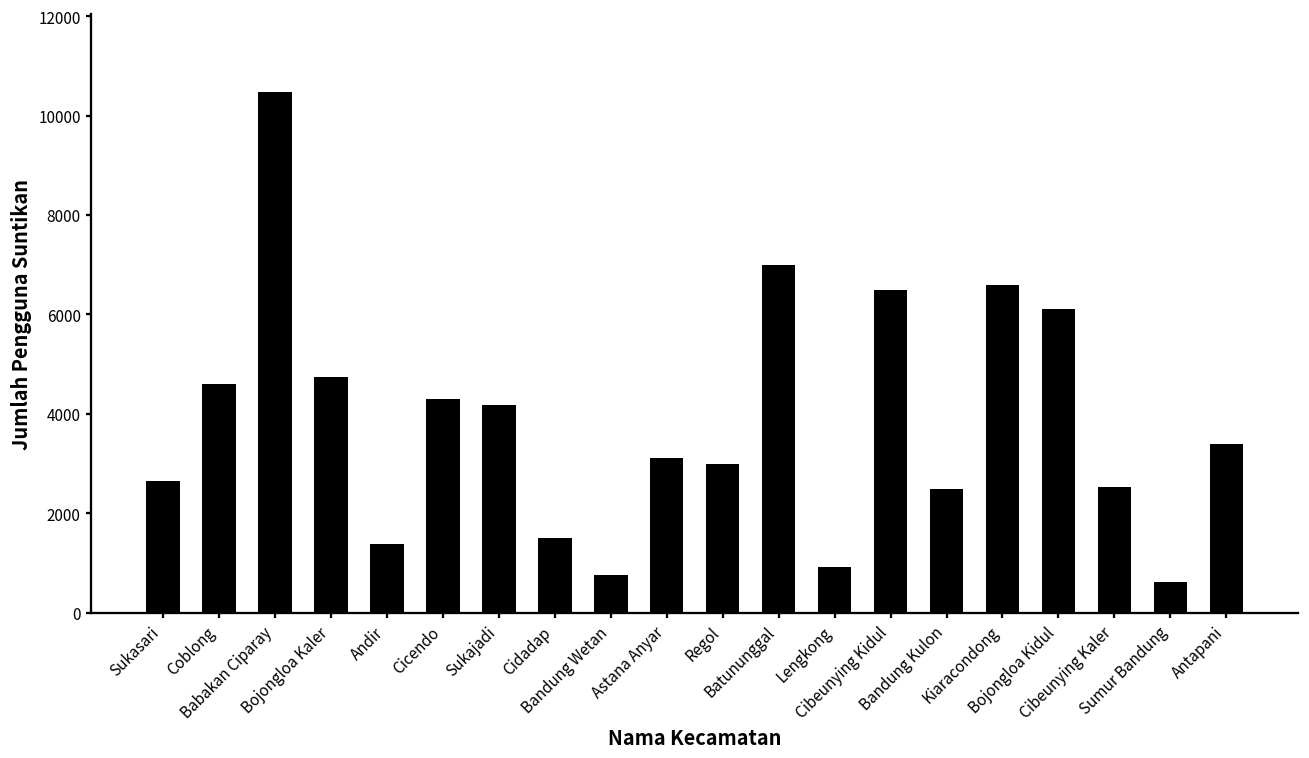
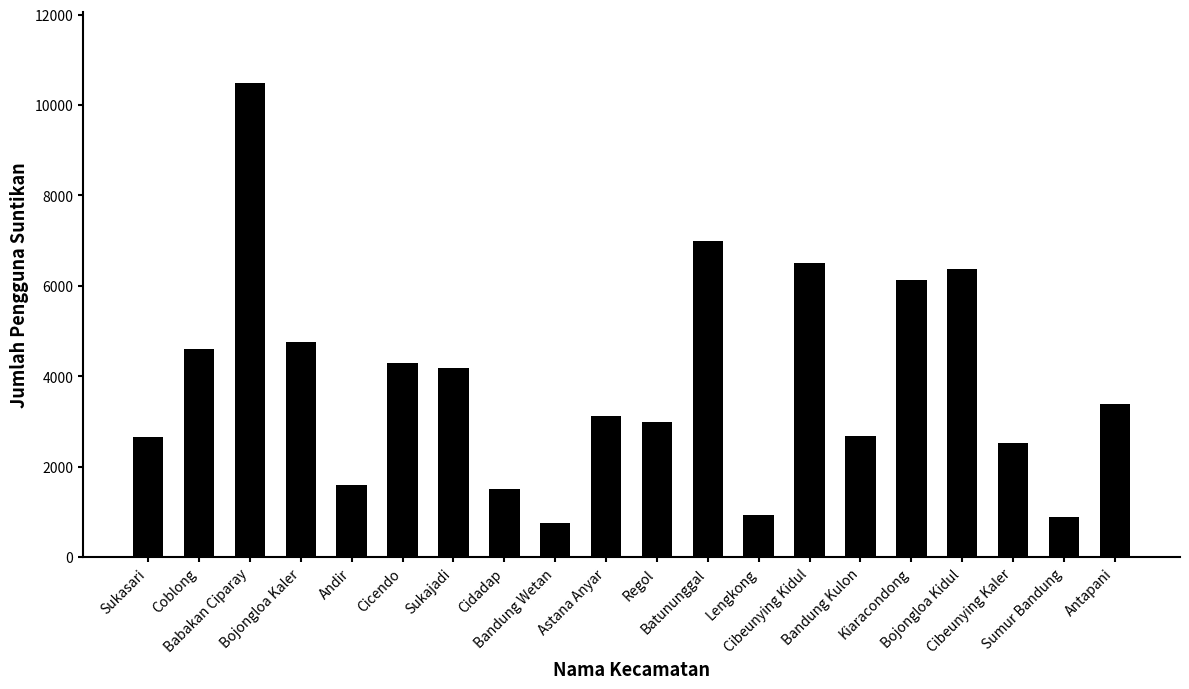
Andir: 1400 -> 1600
Bandung Kulon: 2500 -> 2700
Kiaracondong: 6600 -> 6100
Bojongloa Kidul: 6100 -> 6400
Sumur Bandung: 600 -> 900
